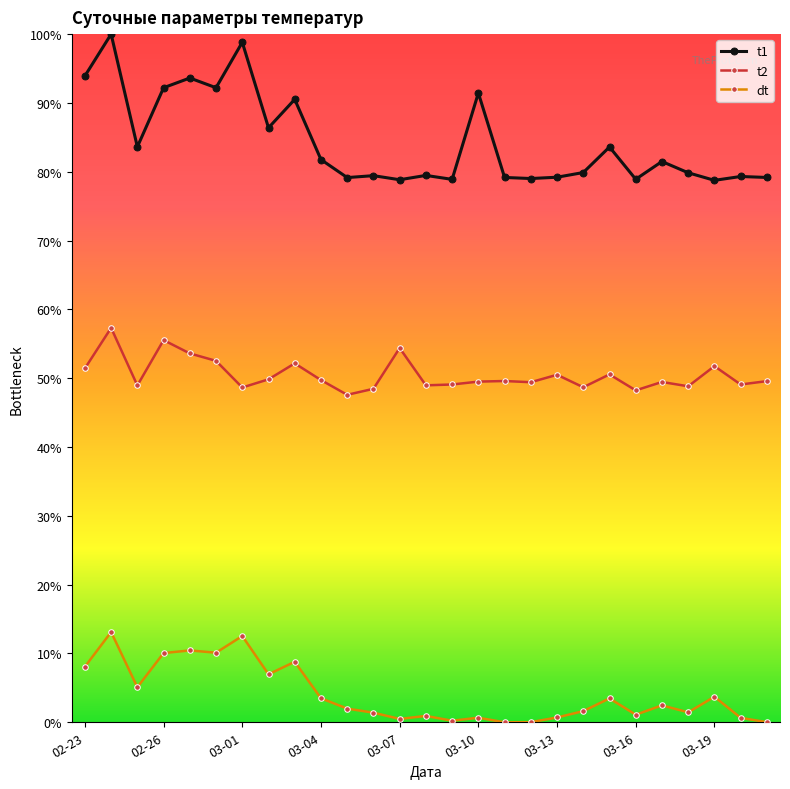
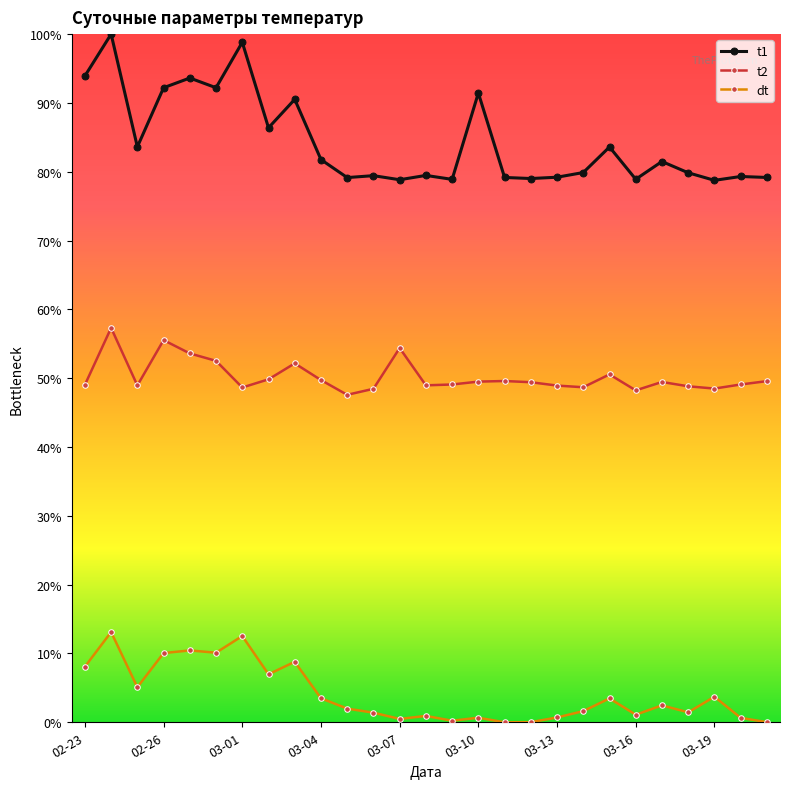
t2, 02-23: 51% -> 49%
t2, 03-13: 50% -> 49%
t2, 03-19: 52% -> 48%
